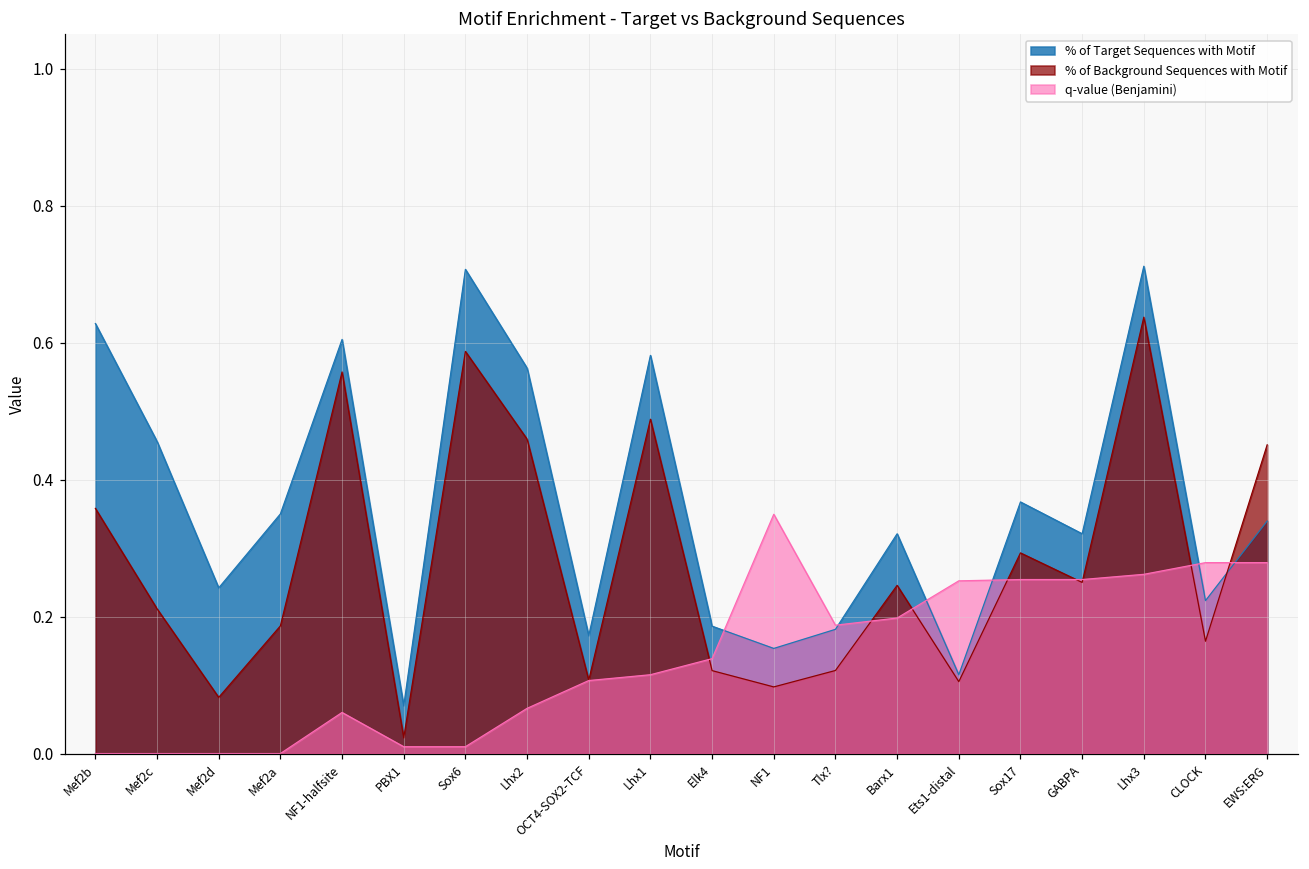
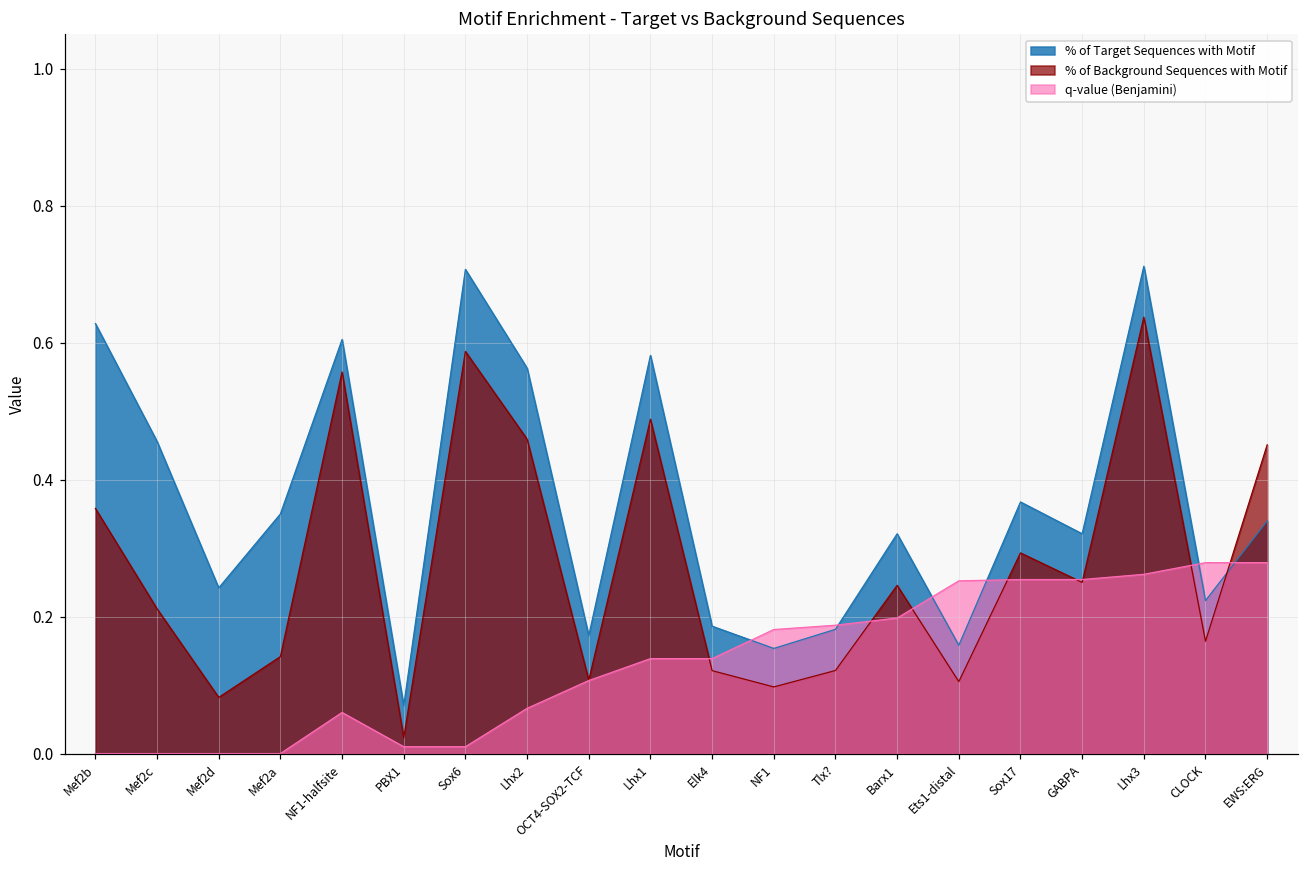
% of Background Sequences with Motif, Mef2a: 0.19 -> 0.14
q-value (Benjamini), Lhx1: 0.12 -> 0.14
q-value (Benjamini), NF1: 0.35 -> 0.18
% of Target Sequences with Motif, Ets1-distal: 0.12 -> 0.16
